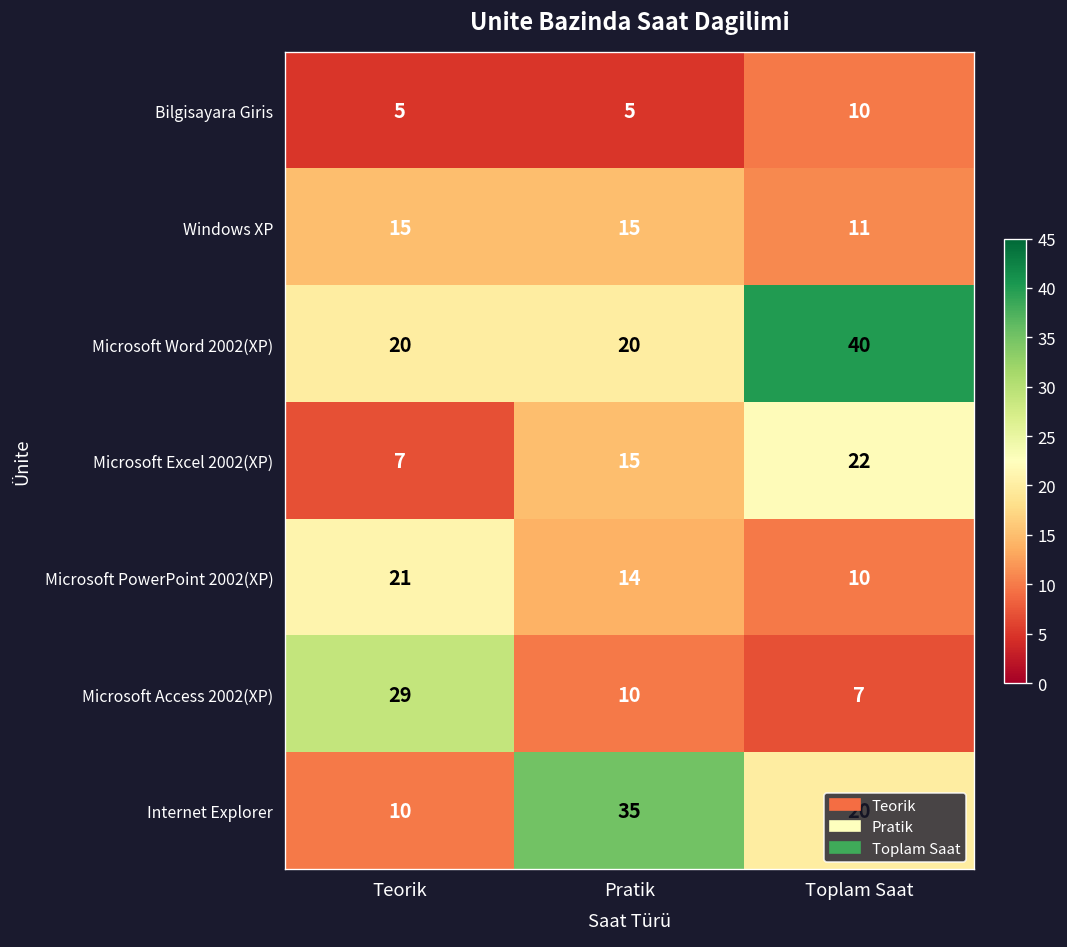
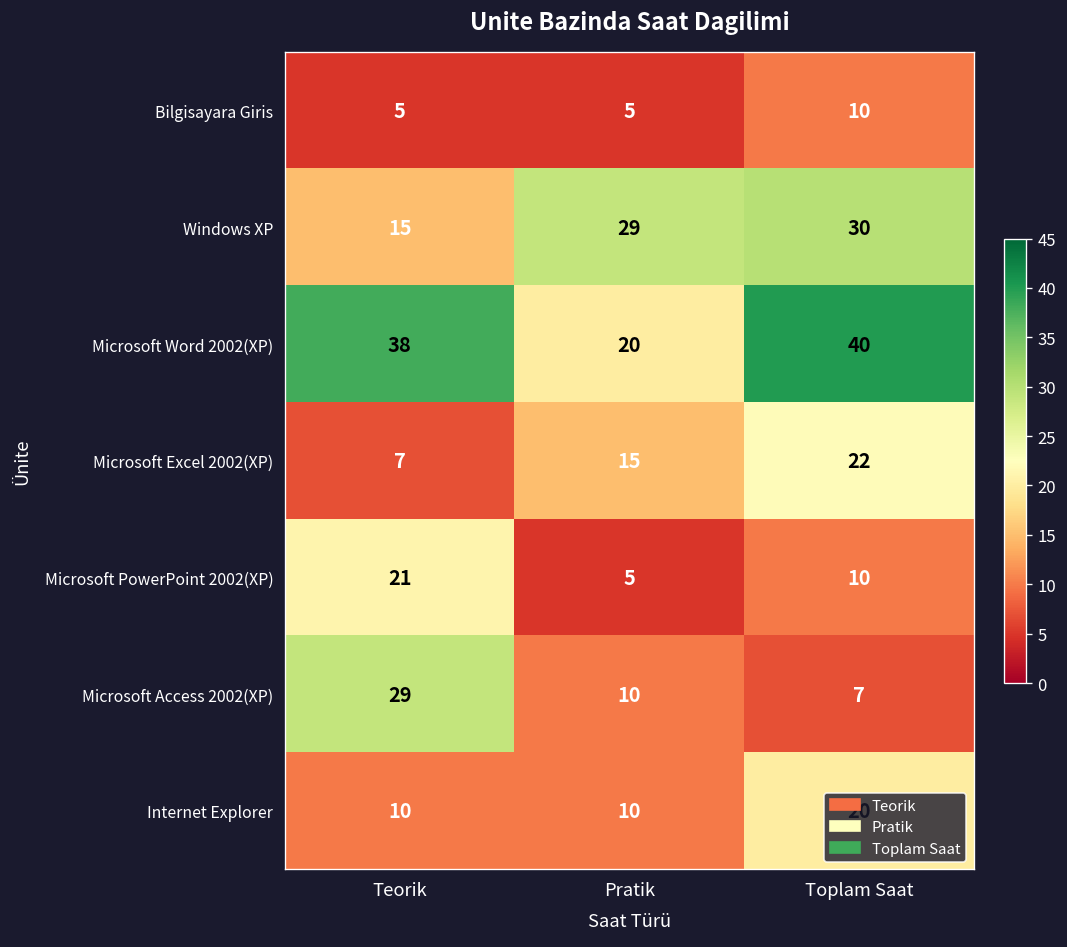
Windows XP, Pratik: 15 -> 29
Windows XP, Toplam Saat: 11 -> 30
Microsoft Word 2002(XP), Teorik: 20 -> 38
Microsoft PowerPoint 2002(XP), Pratik: 14 -> 5
Internet Explorer, Pratik: 35 -> 10
